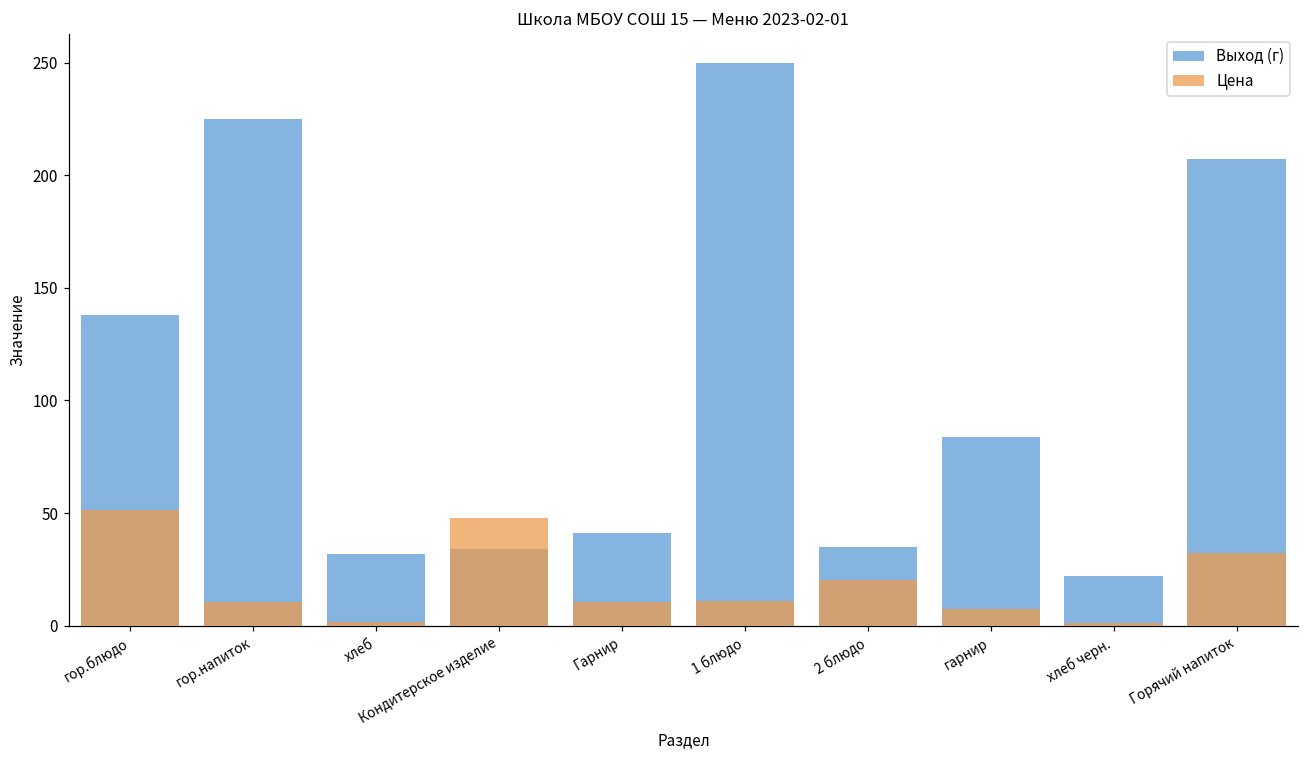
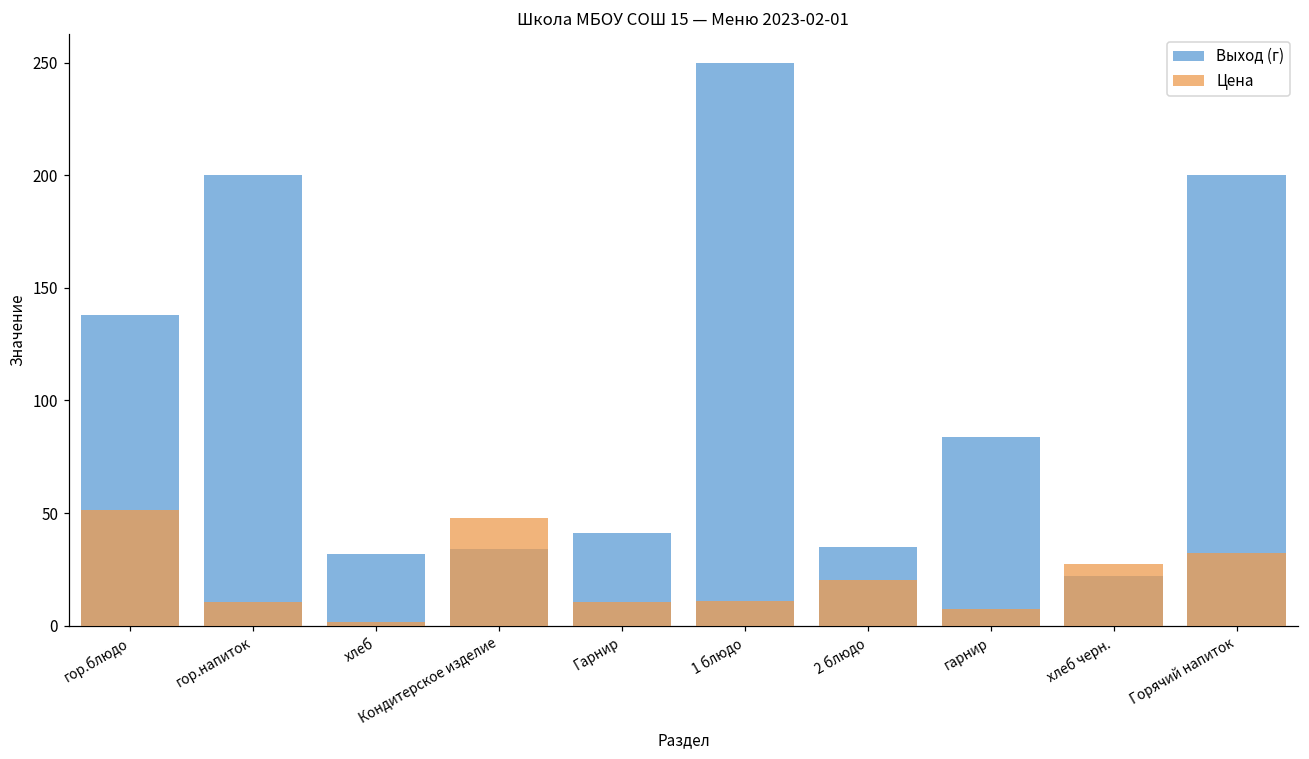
Выход (г), гор.напиток: 225 -> 200
Цена, хлеб черн.: 1 -> 28
Выход (г), Горячий напиток: 207 -> 200
